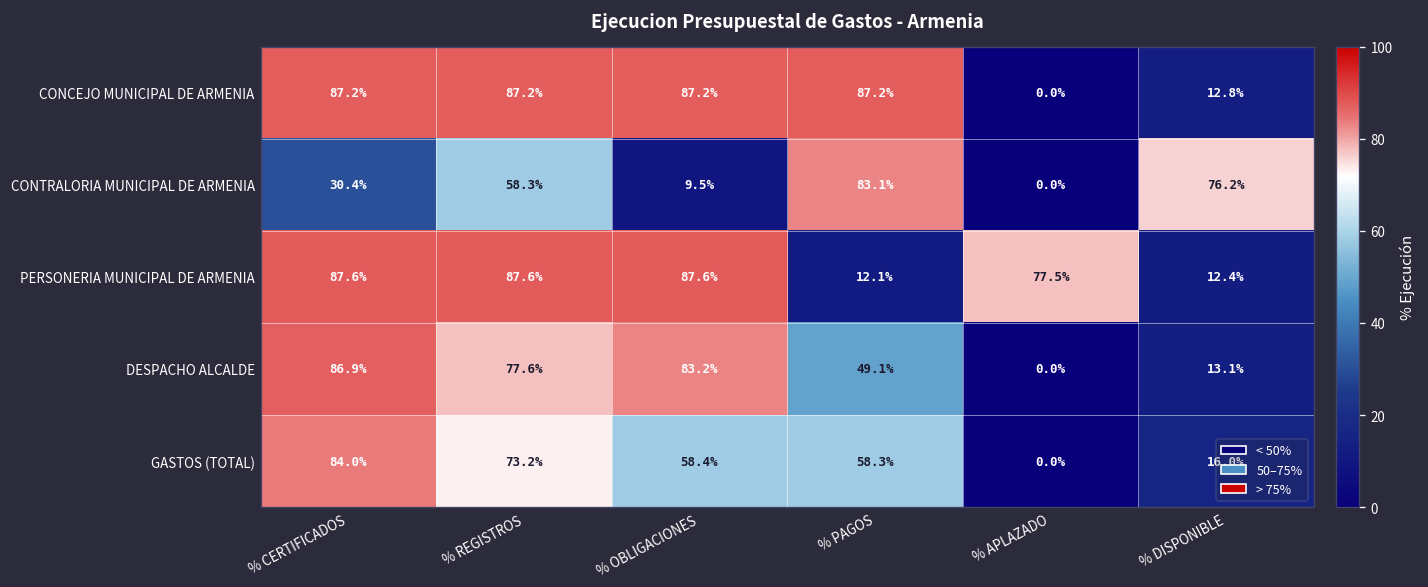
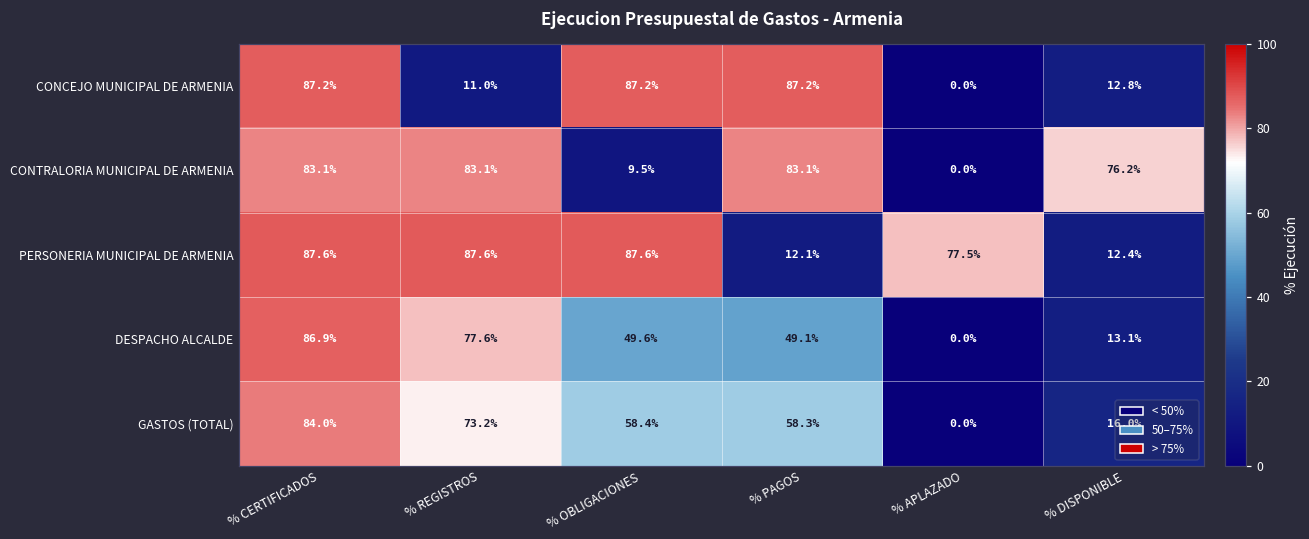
CONCEJO MUNICIPAL DE ARMENIA, % REGISTROS: 87.2% -> 11.0%
CONTRALORIA MUNICIPAL DE ARMENIA, % CERTIFICADOS: 30.4% -> 83.1%
CONTRALORIA MUNICIPAL DE ARMENIA, % REGISTROS: 58.3% -> 83.1%
DESPACHO ALCALDE, % OBLIGACIONES: 83.2% -> 49.6%
